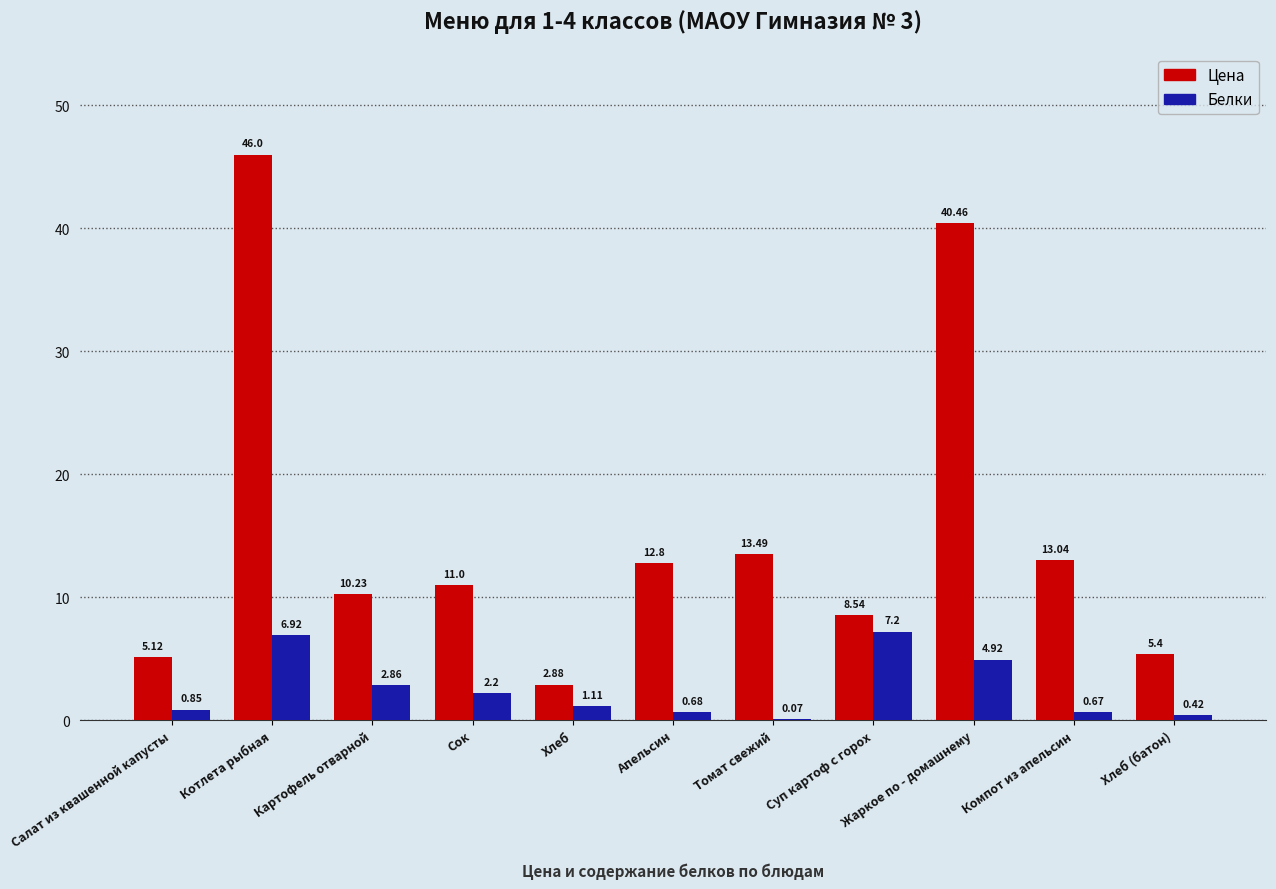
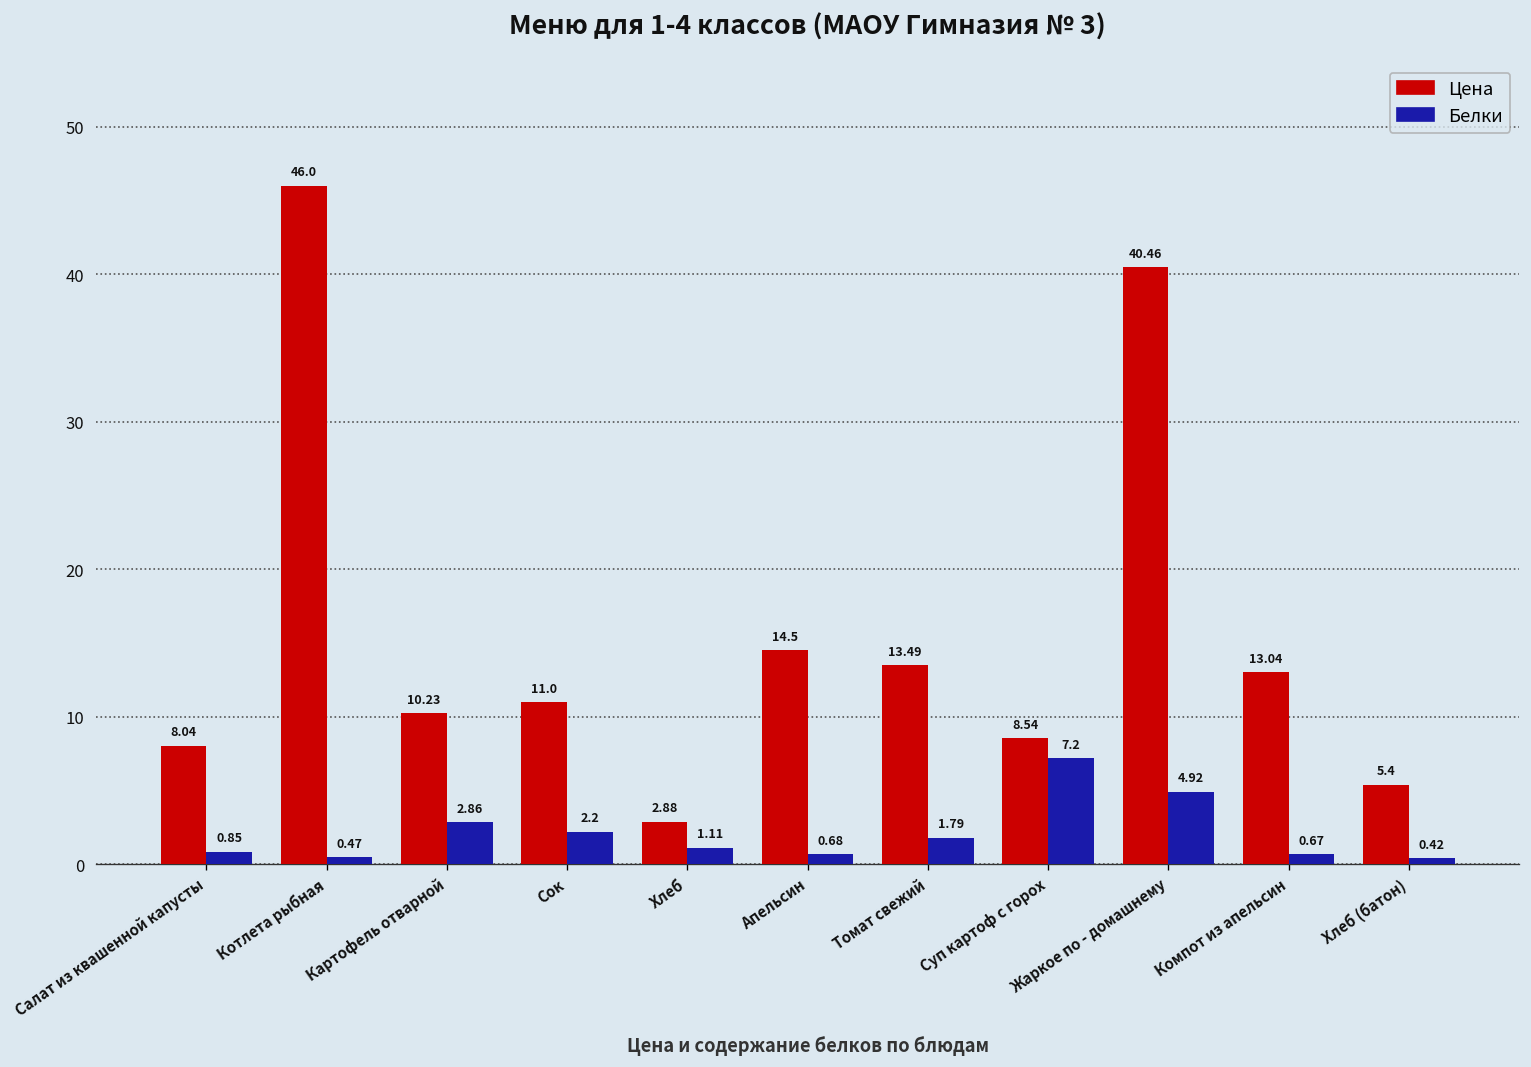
Цена, Салат из квашенной капусты: 5.12 -> 8.04
Белки, Котлета рыбная: 6.92 -> 0.47
Цена, Апельсин: 12.8 -> 14.5
Белки, Томат свежий: 0.07 -> 1.79
